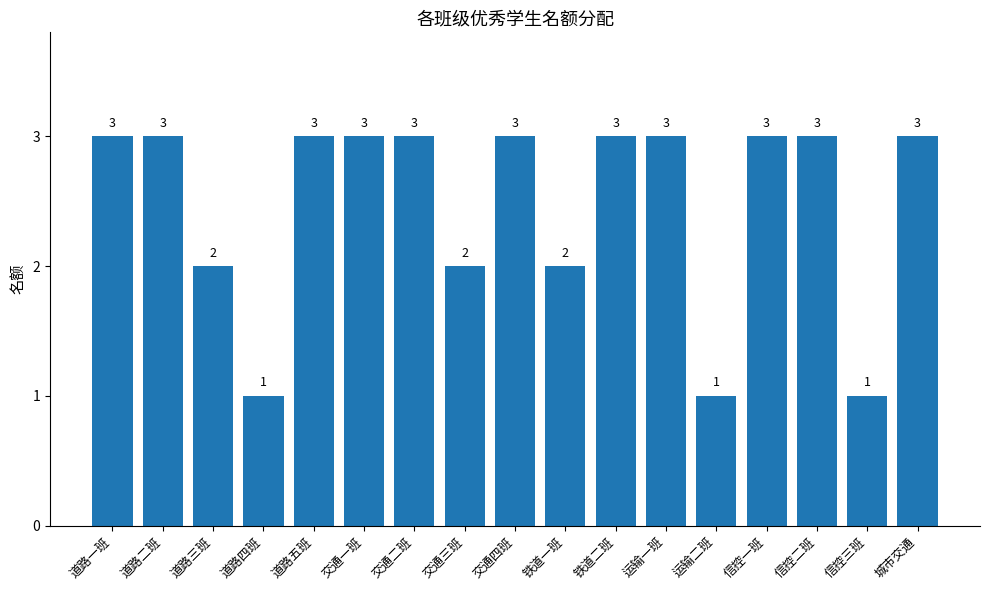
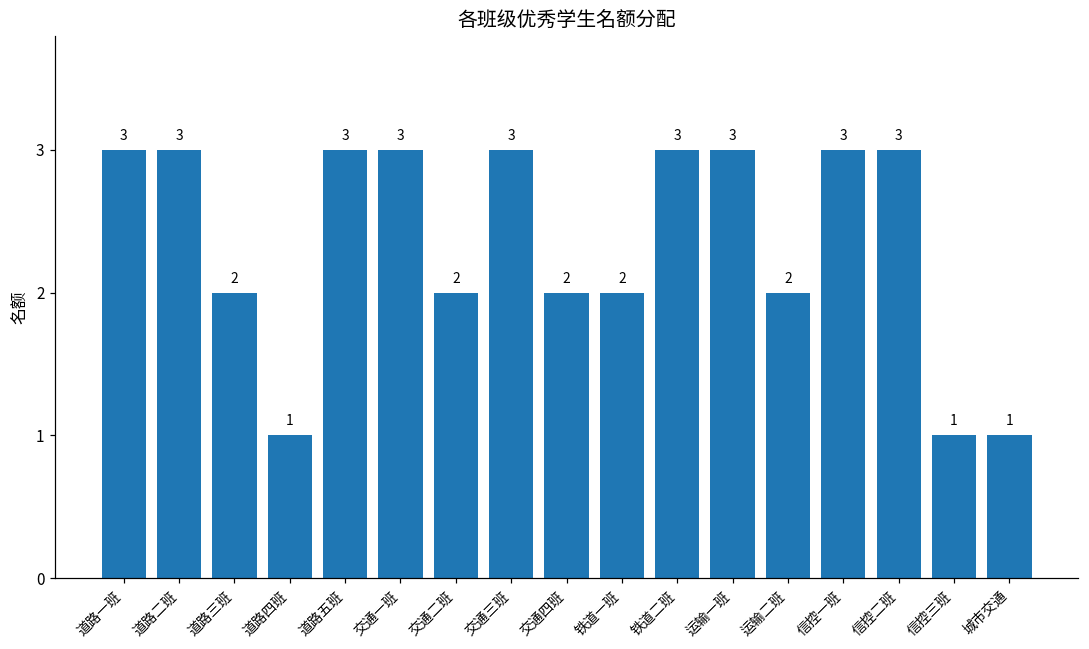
交通二班: 3 -> 2
交通三班: 2 -> 3
交通四班: 3 -> 2
运输二班: 1 -> 2
城市交通: 3 -> 1
